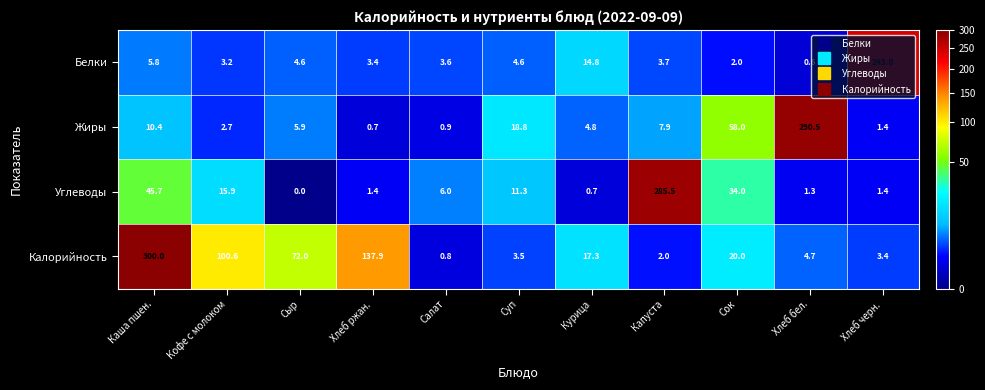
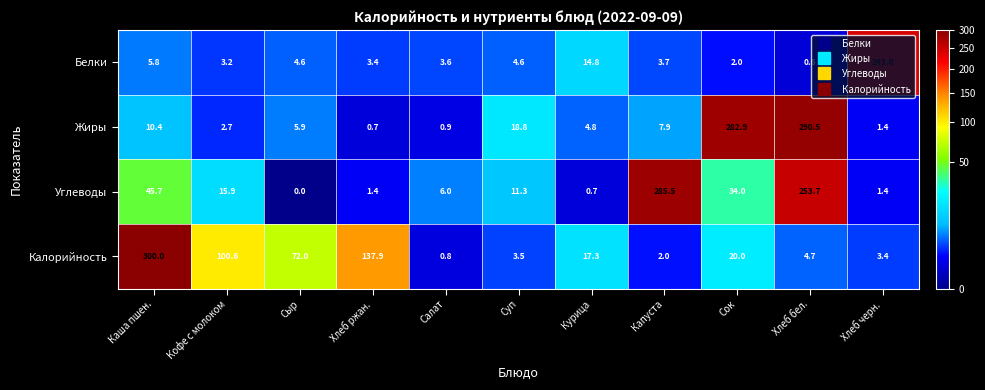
Жиры, Сок: 58.0 -> 282.9
Углеводы, Хлеб бел.: 1.3 -> 253.7
